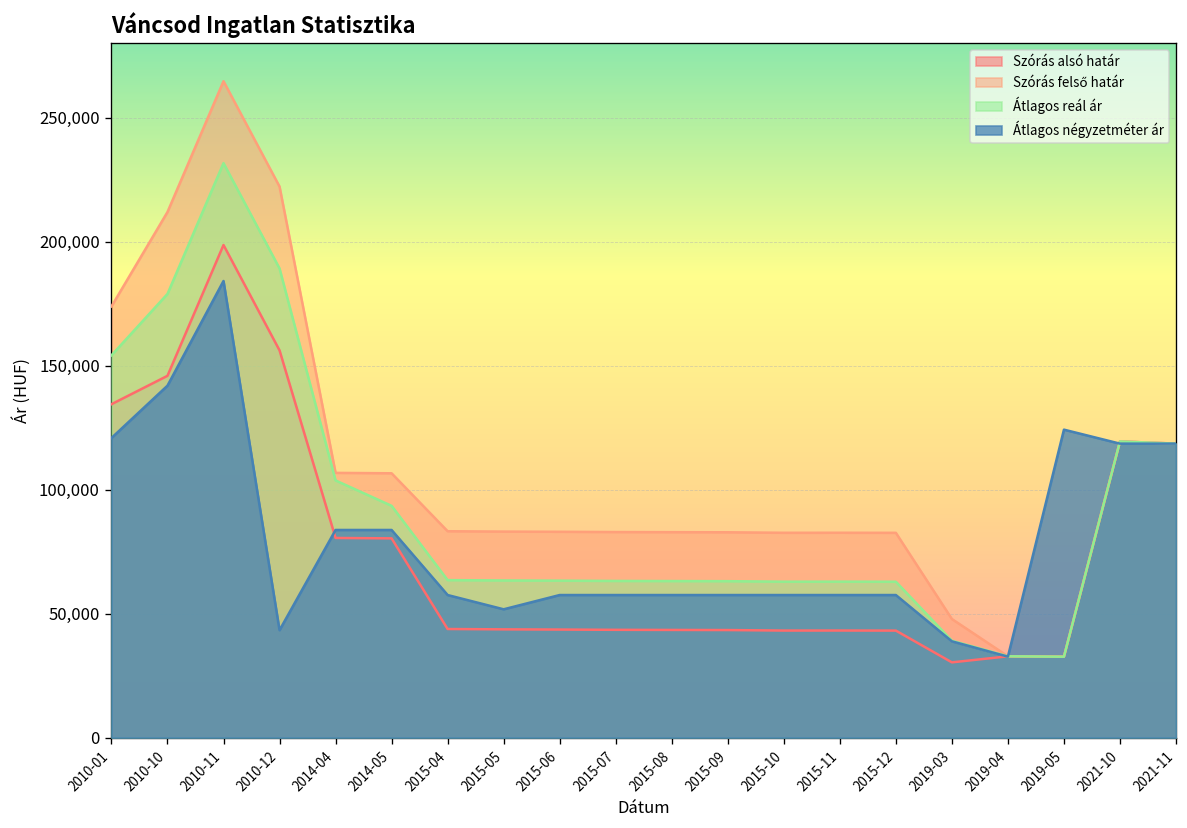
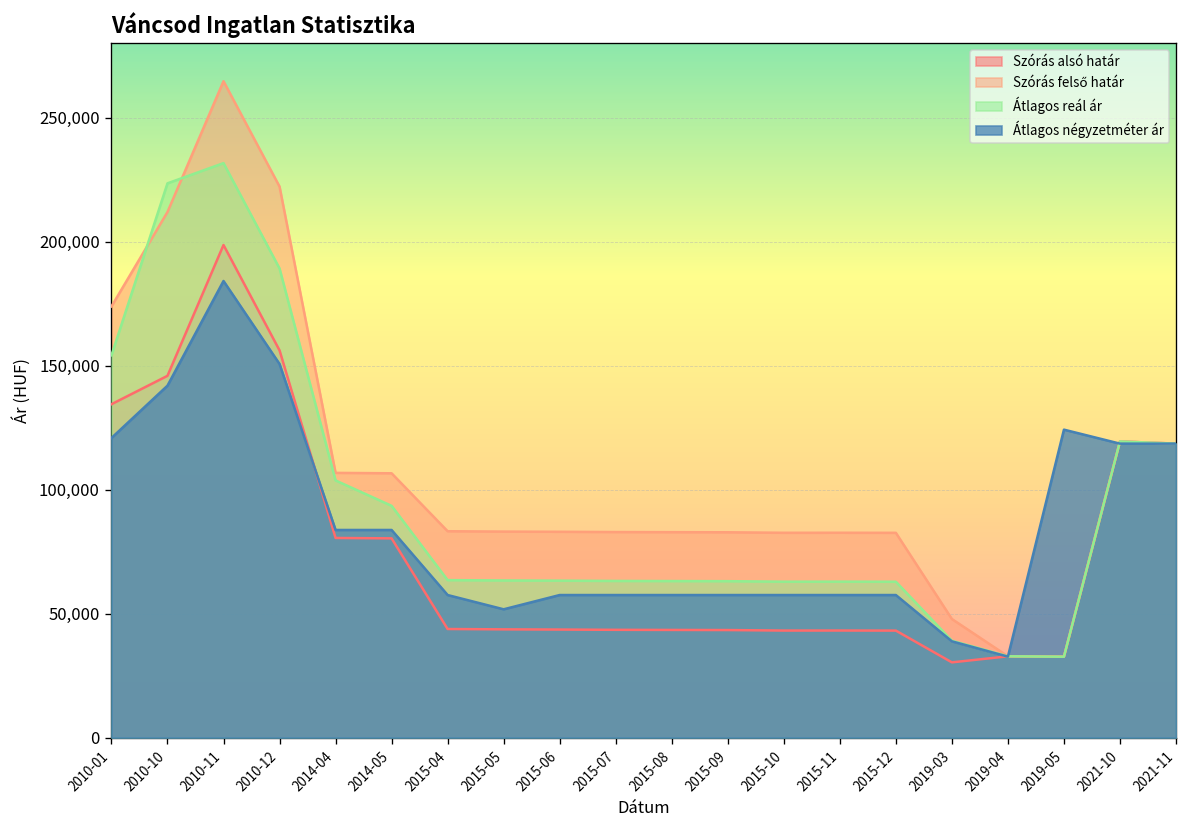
Átlagos reál ár, 2010-10: 179,000 -> 224,000
Átlagos négyzetméter ár, 2010-12: 43,000 -> 151,000
